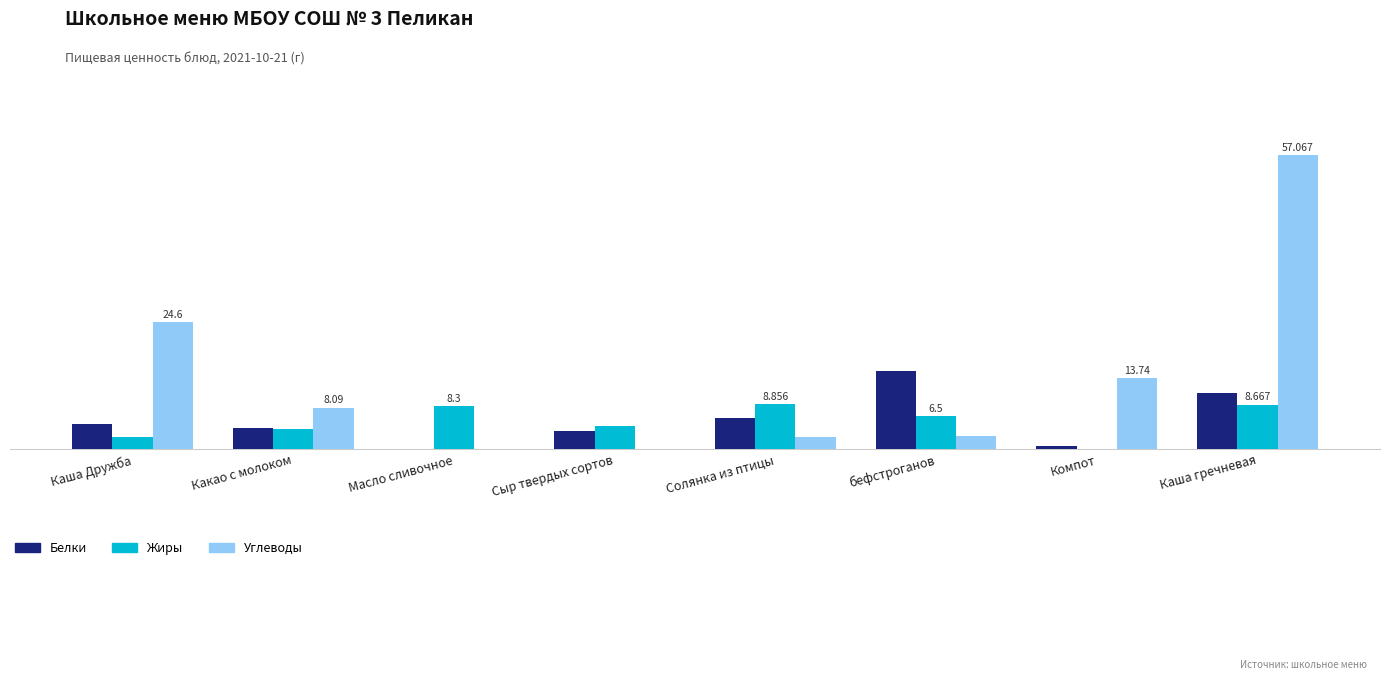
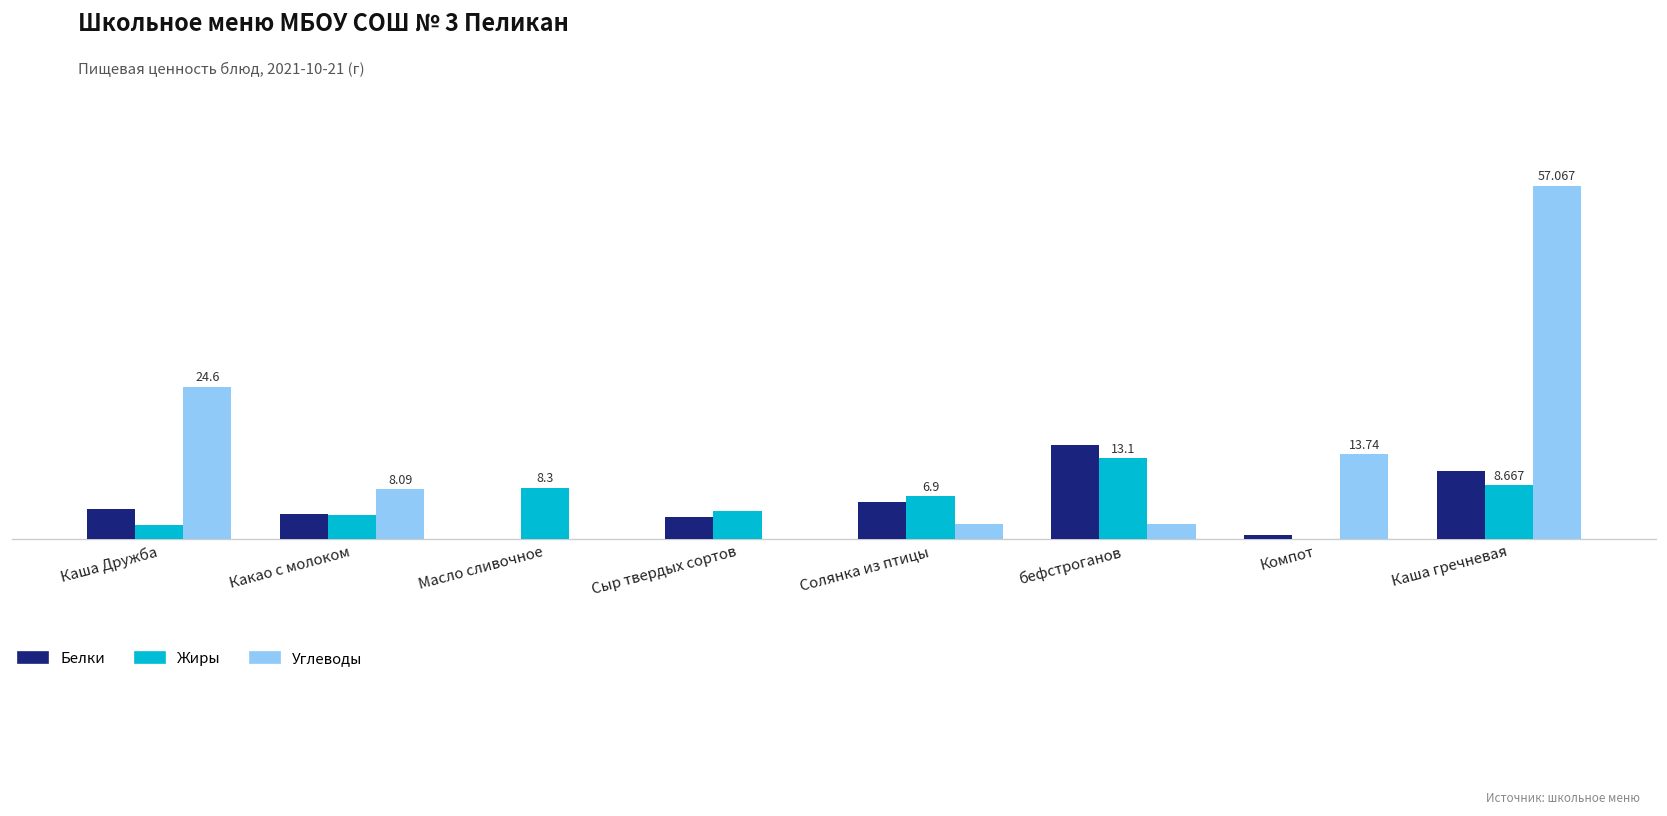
Жиры, Солянка из птицы: 8.856 -> 6.9
Жиры, бефстроганов: 6.5 -> 13.1
